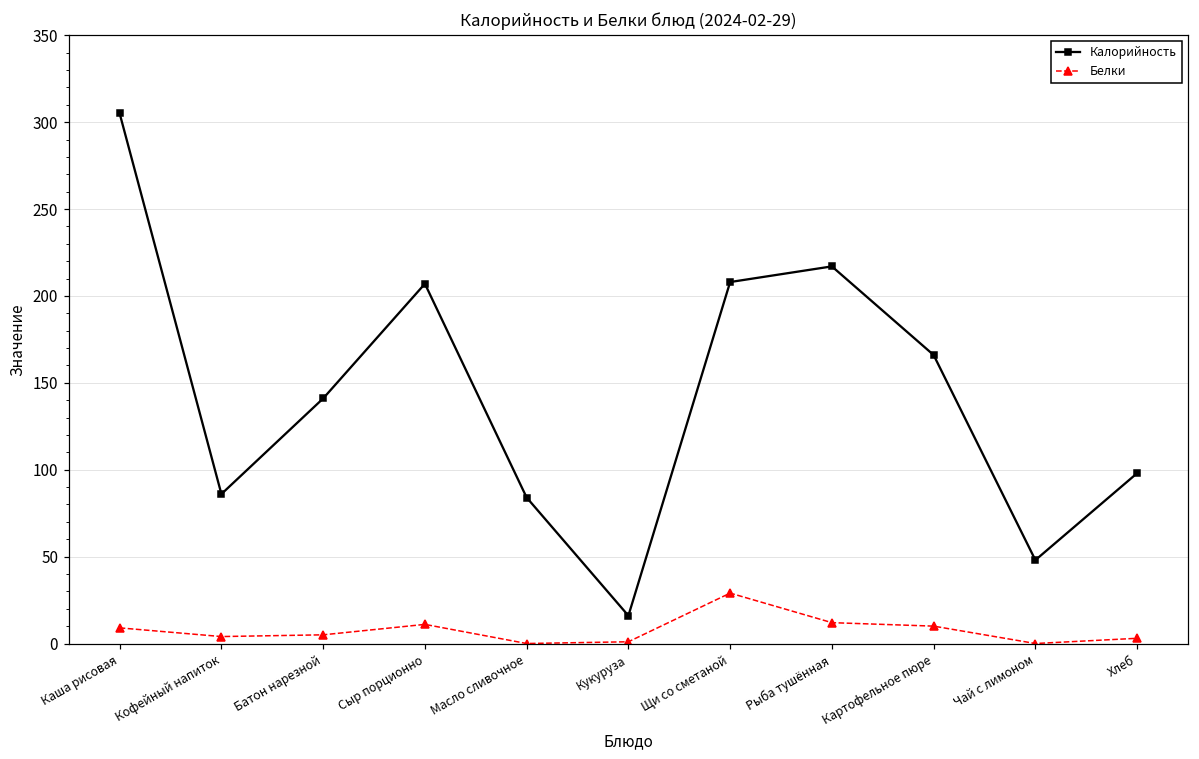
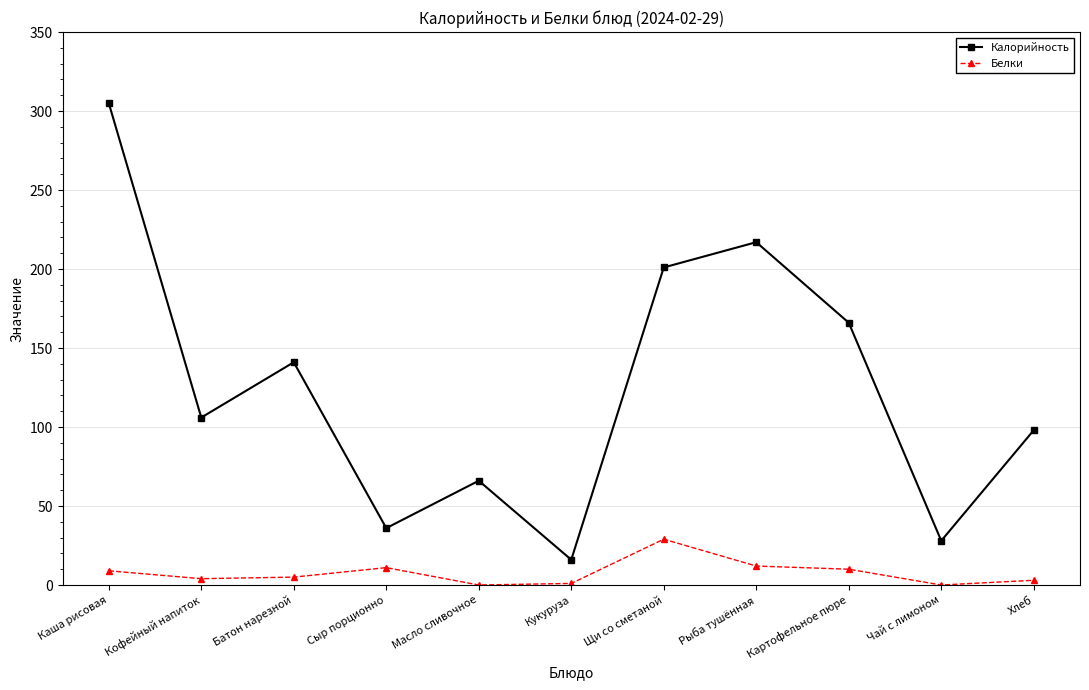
Калорийность, Кофейный напиток: 86 -> 106
Калорийность, Сыр порционно: 207 -> 36
Калорийность, Масло сливочное: 84 -> 66
Калорийность, Щи со сметаной: 208 -> 201
Калорийность, Чай с лимоном: 48 -> 28
